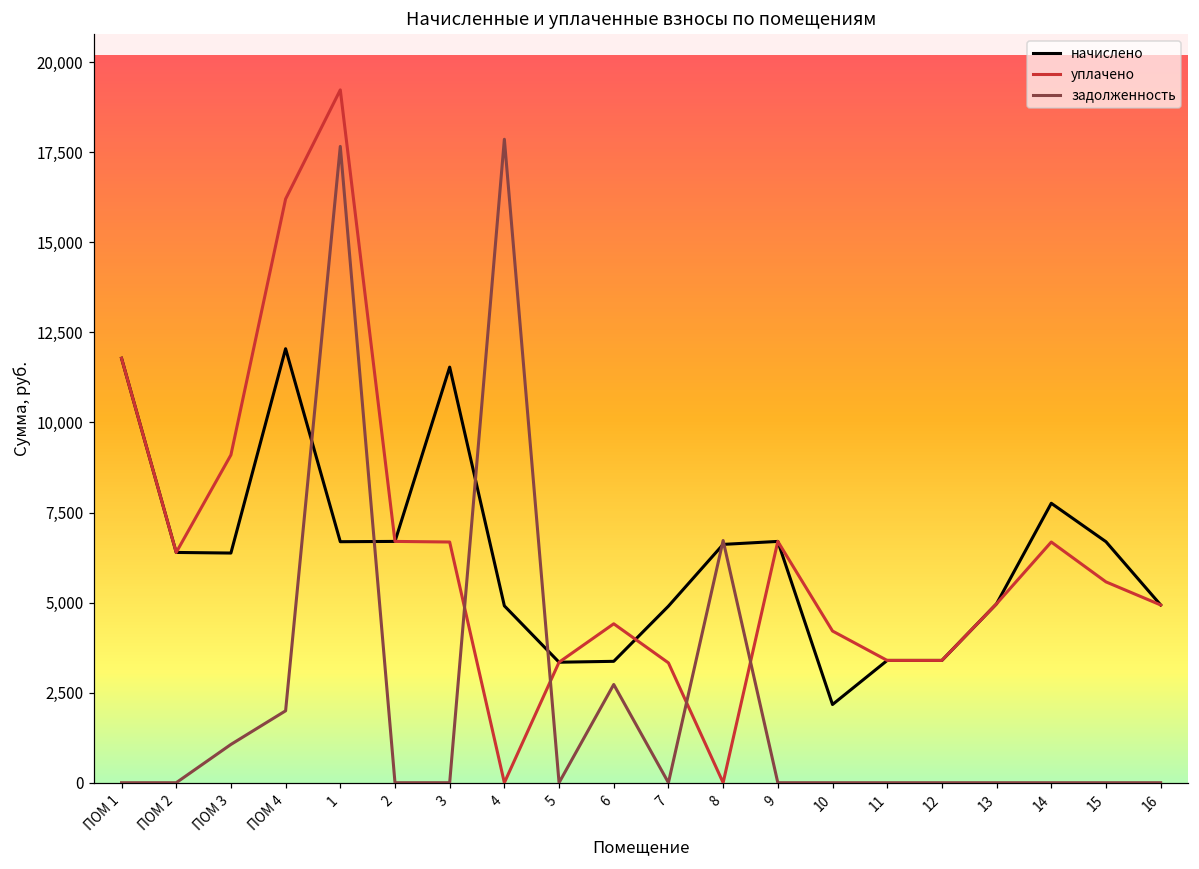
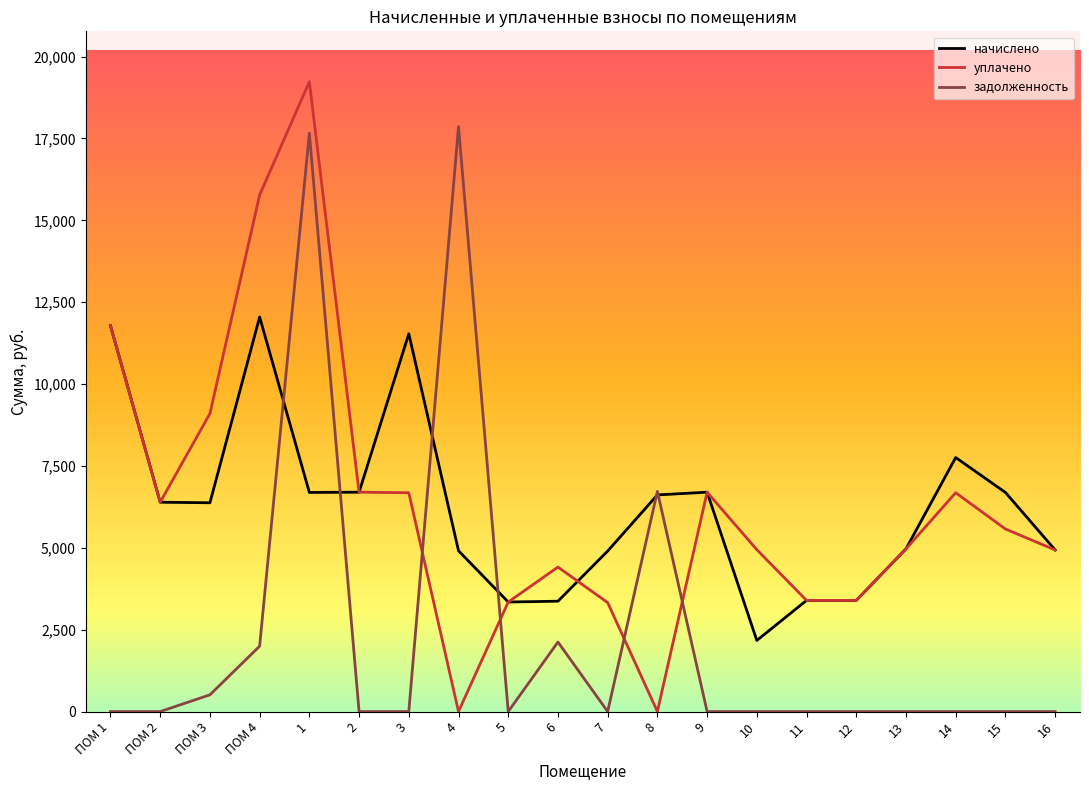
задолженность, ПОМ 3: 1,100 -> 500
уплачено, ПОМ 4: 16,200 -> 15,800
задолженность, 6: 2,700 -> 2,100
уплачено, 10: 4,200 -> 4,900
